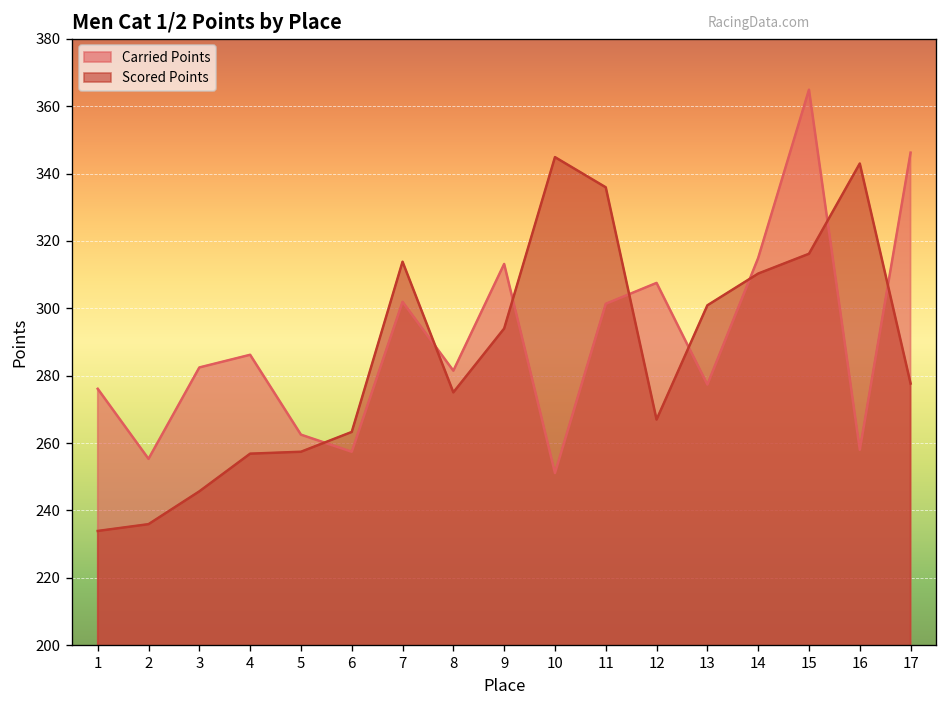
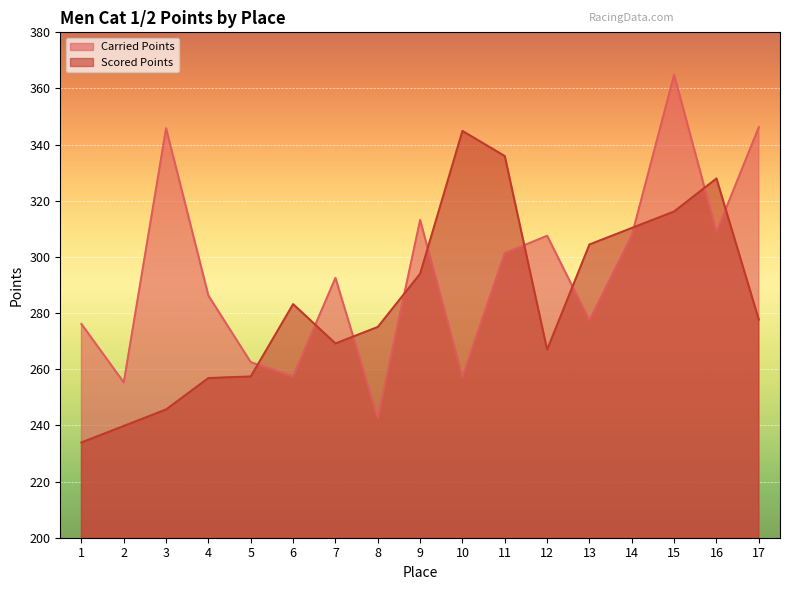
Scored Points, 2: 236 -> 240
Carried Points, 3: 282 -> 346
Scored Points, 6: 263 -> 283
Carried Points, 7: 302 -> 293
Scored Points, 7: 314 -> 269
Carried Points, 8: 281 -> 243
Carried Points, 10: 251 -> 257
Scored Points, 13: 301 -> 304
Carried Points, 14: 315 -> 308
Carried Points, 16: 258 -> 309
Scored Points, 16: 343 -> 328
